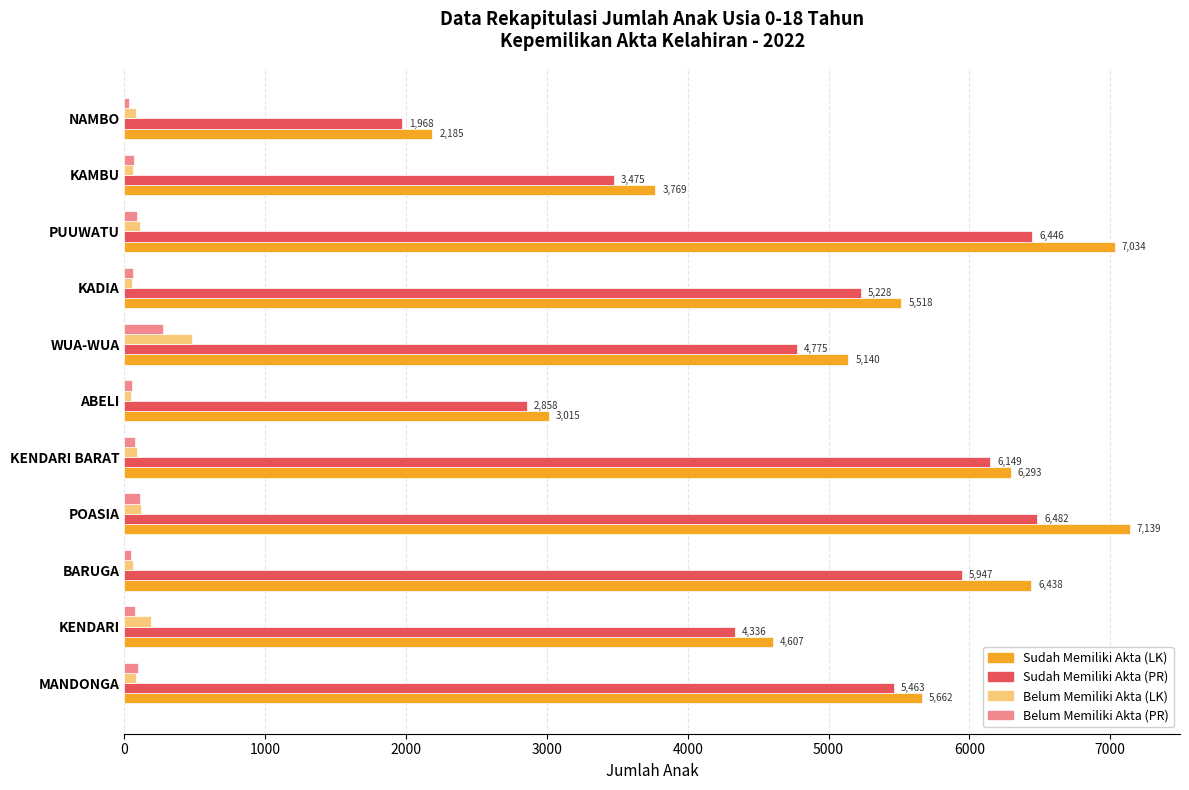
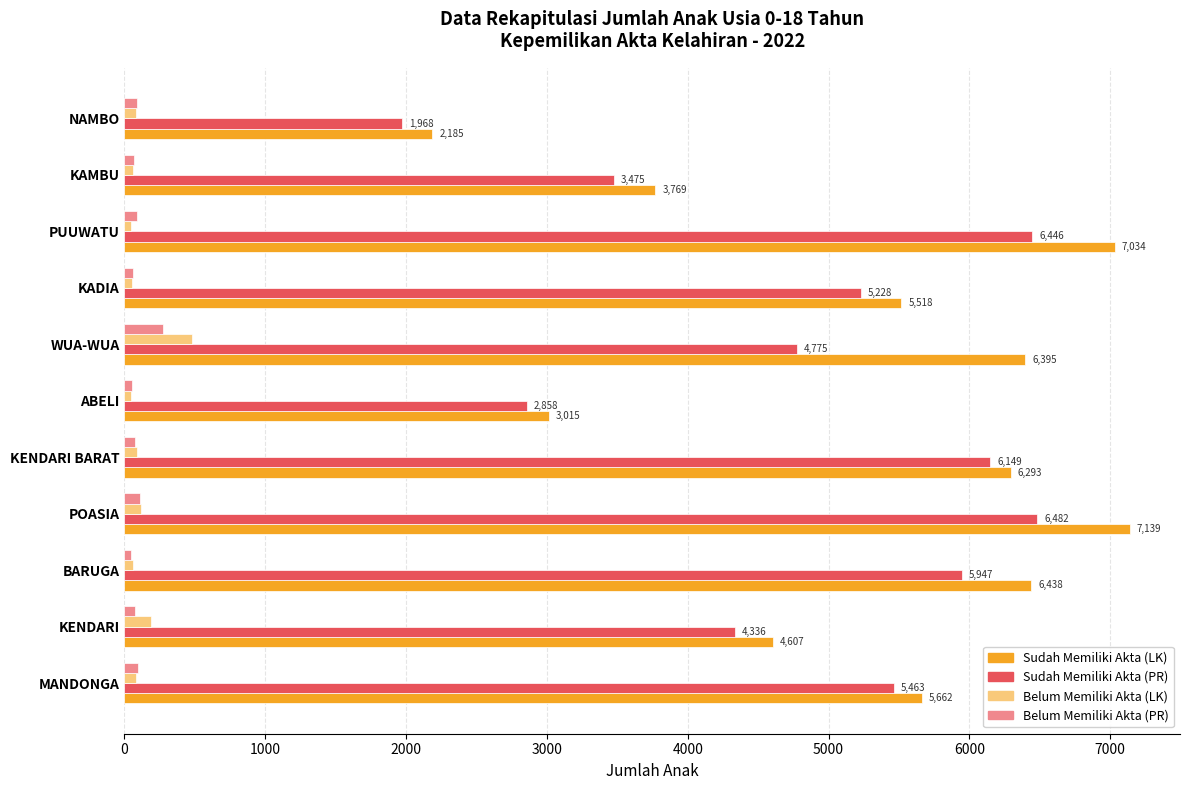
Belum Memiliki Akta (PR), NAMBO: 30 -> 90
Belum Memiliki Akta (LK), PUUWATU: 110 -> 50
Sudah Memiliki Akta (LK), WUA-WUA: 5,140 -> 6,395
